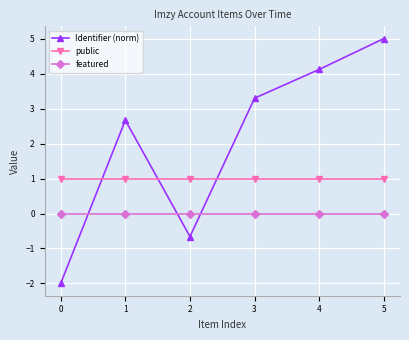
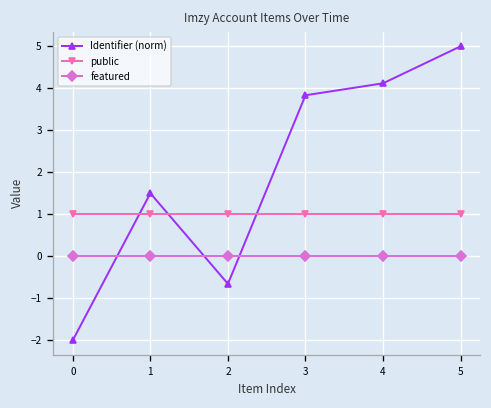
Identifier (norm), 1: 2.7 -> 1.5
Identifier (norm), 3: 3.3 -> 3.8
